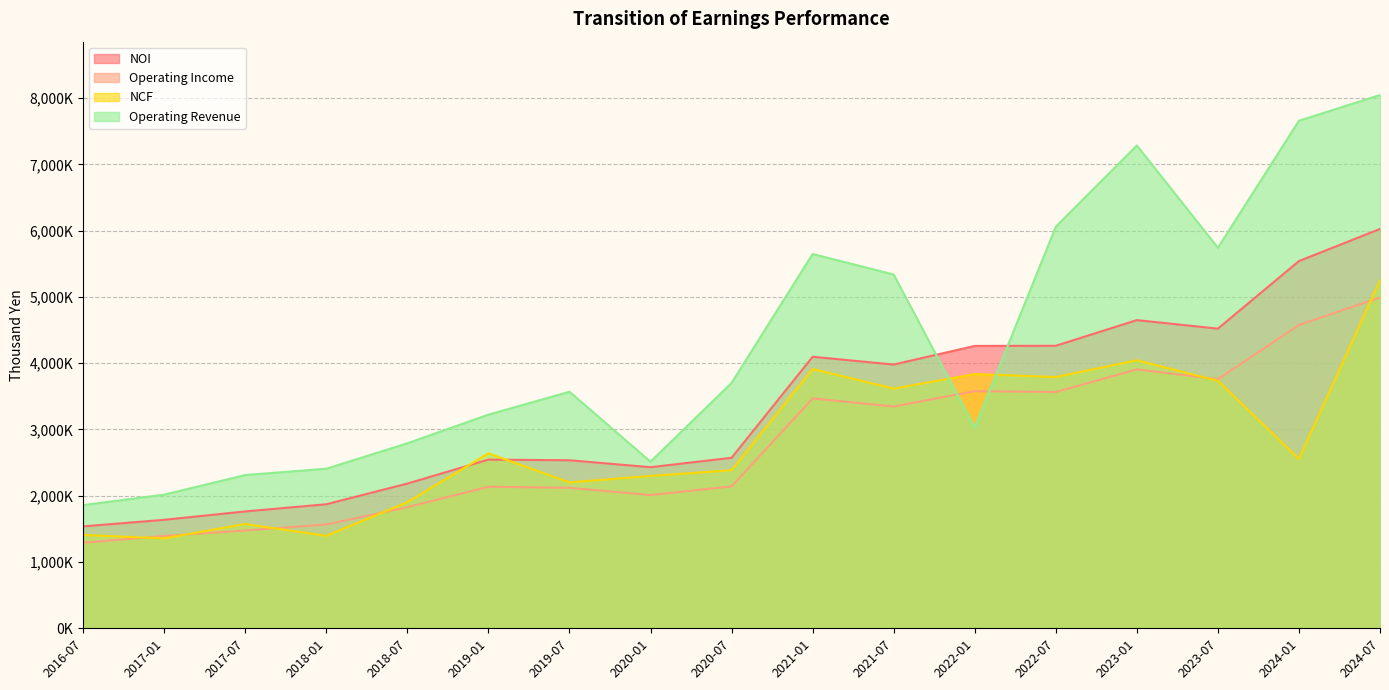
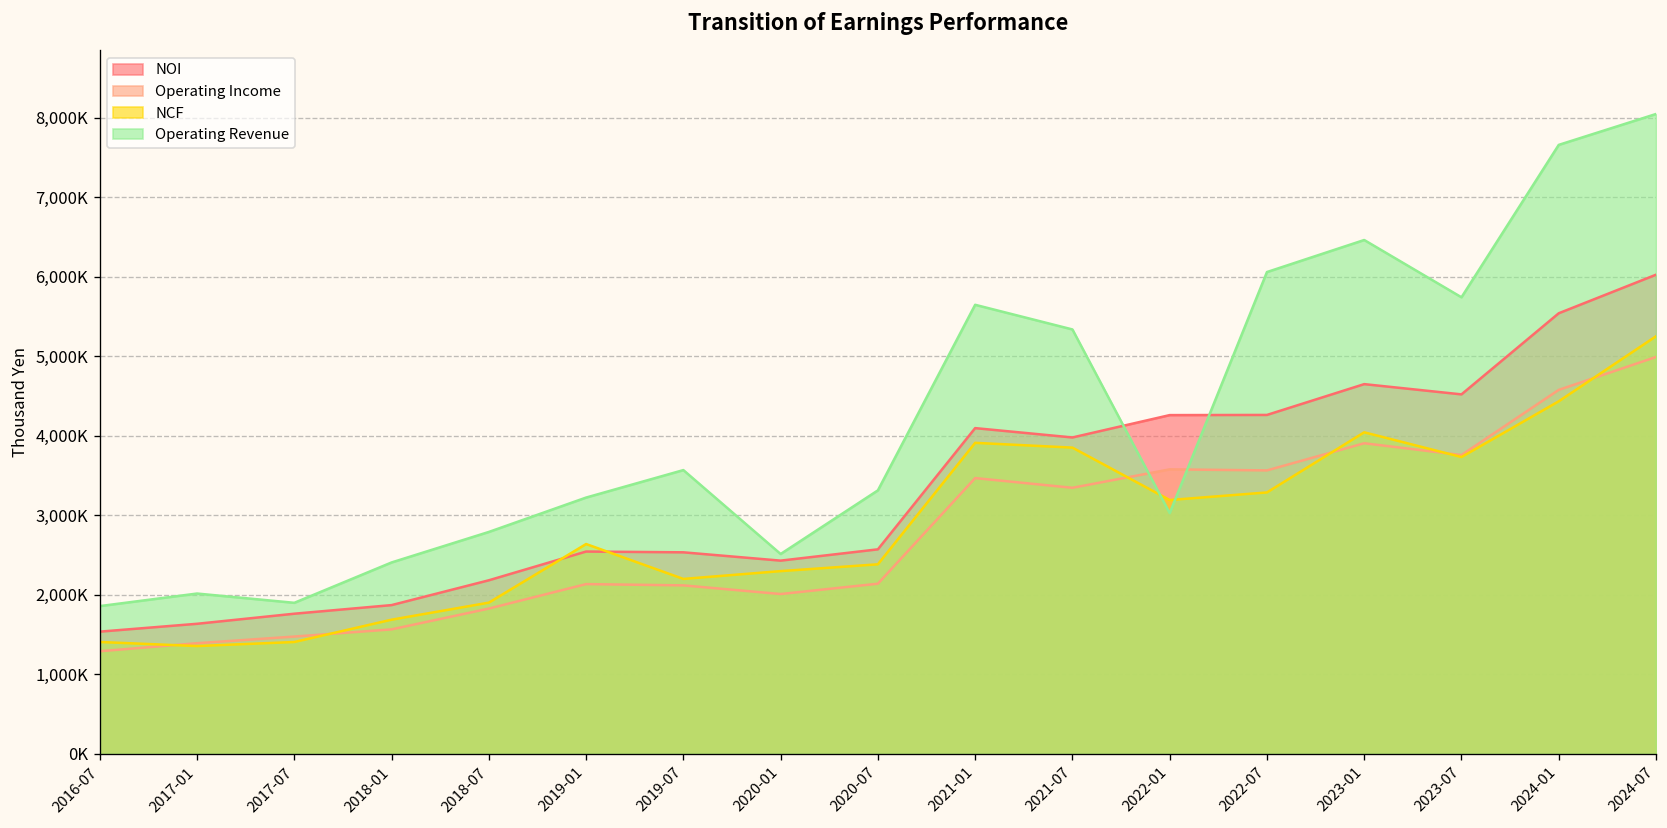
NCF, 2017-07: 1,600,000 -> 1,400,000
Operating Revenue, 2017-07: 2,300,000 -> 1,900,000
NCF, 2018-01: 1,400,000 -> 1,700,000
Operating Revenue, 2020-07: 3,700,000 -> 3,300,000
NCF, 2021-07: 3,600,000 -> 3,900,000
NCF, 2022-01: 3,800,000 -> 3,200,000
NCF, 2022-07: 3,800,000 -> 3,300,000
Operating Revenue, 2023-01: 7,300,000 -> 6,500,000
NCF, 2024-01: 2,600,000 -> 4,400,000
